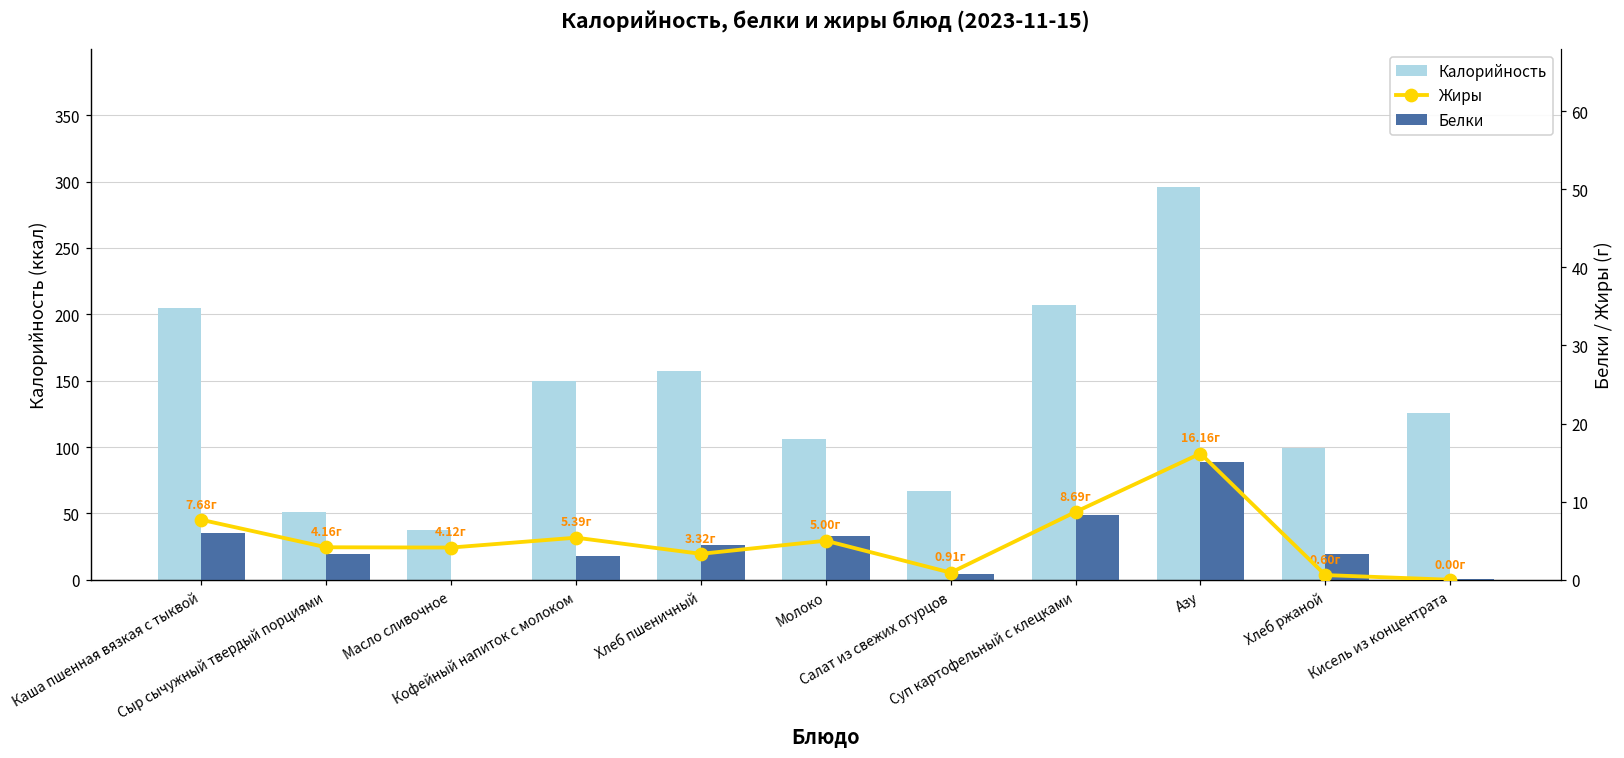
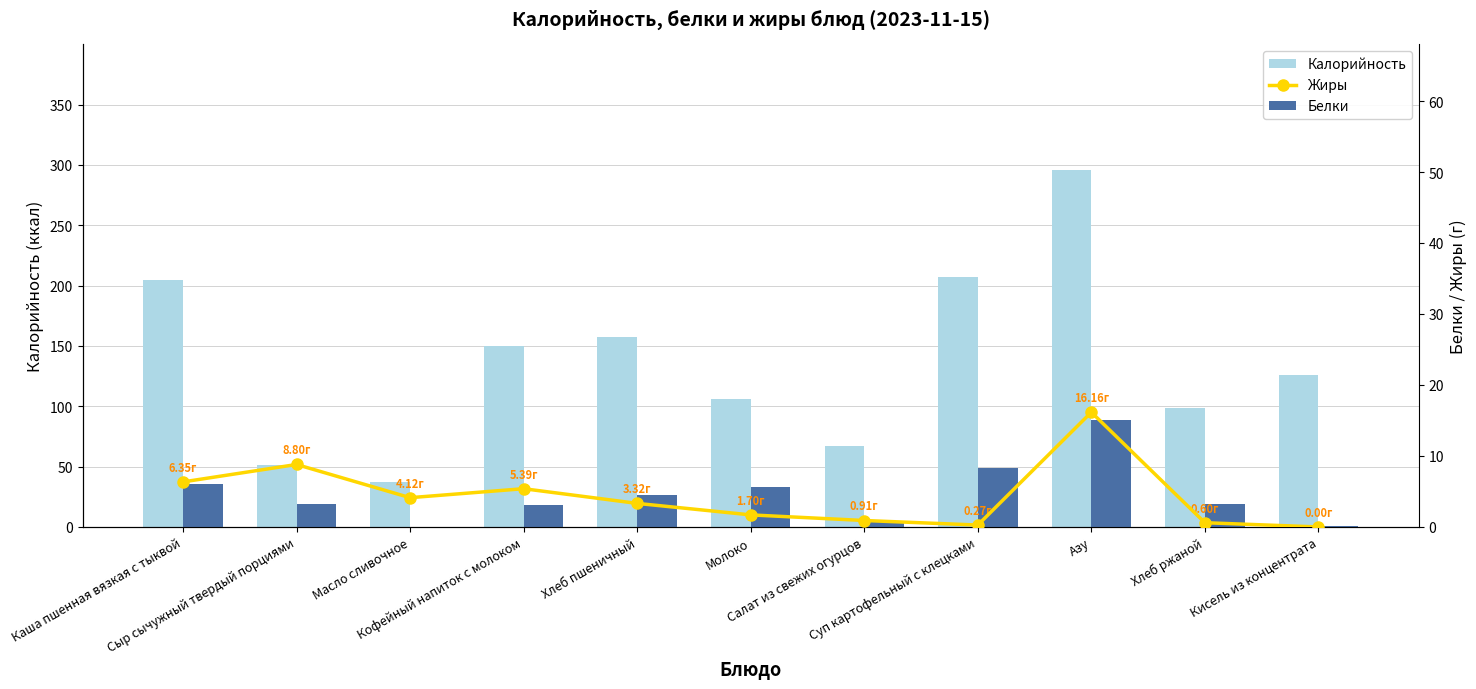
Жиры, Каша пшенная вязкая с тыквой: 7.68г -> 6.35г
Жиры, Сыр сычужный твердый порциями: 4.16г -> 8.80г
Жиры, Молоко: 5.00г -> 1.70г
Жиры, Суп картофельный с клецками: 8.69г -> 0.27г
